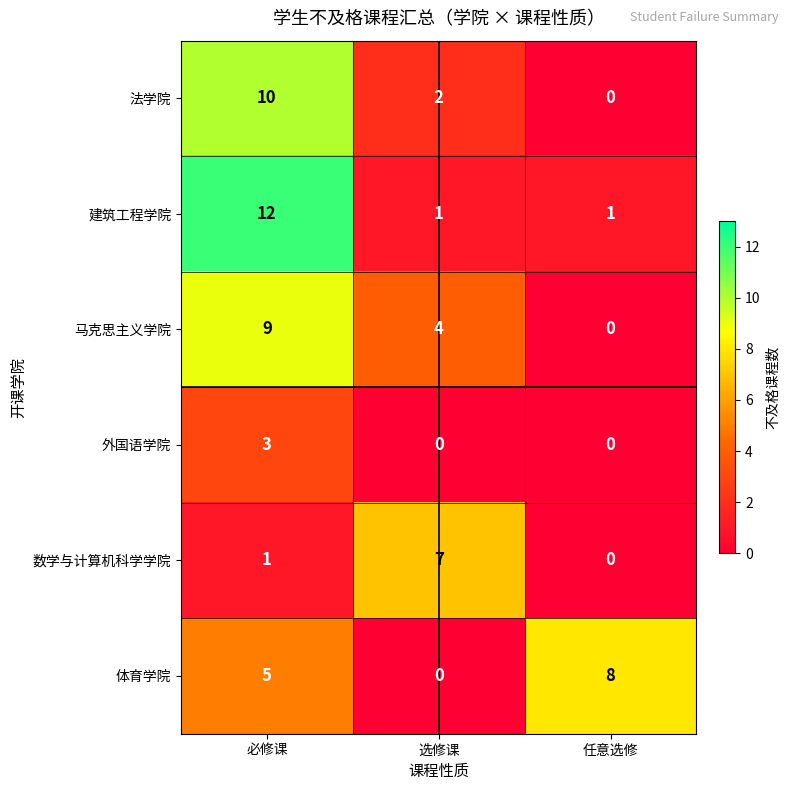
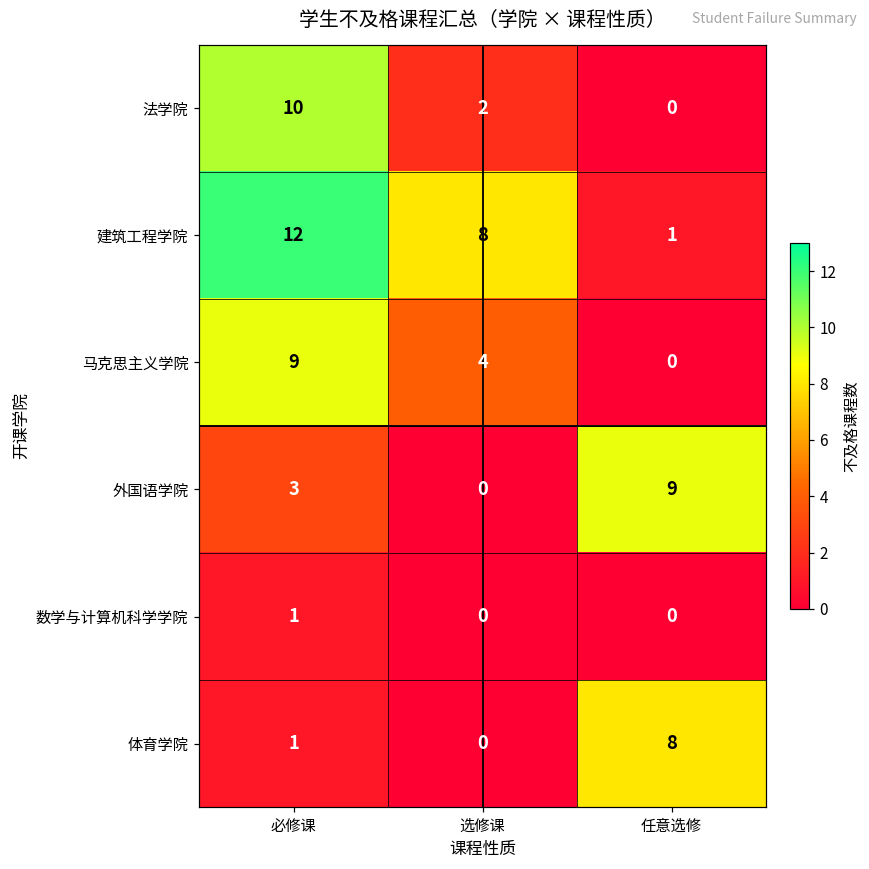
建筑工程学院, 选修课: 1 -> 8
外国语学院, 任意选修: 0 -> 9
数学与计算机科学学院, 选修课: 7 -> 0
体育学院, 必修课: 5 -> 1
